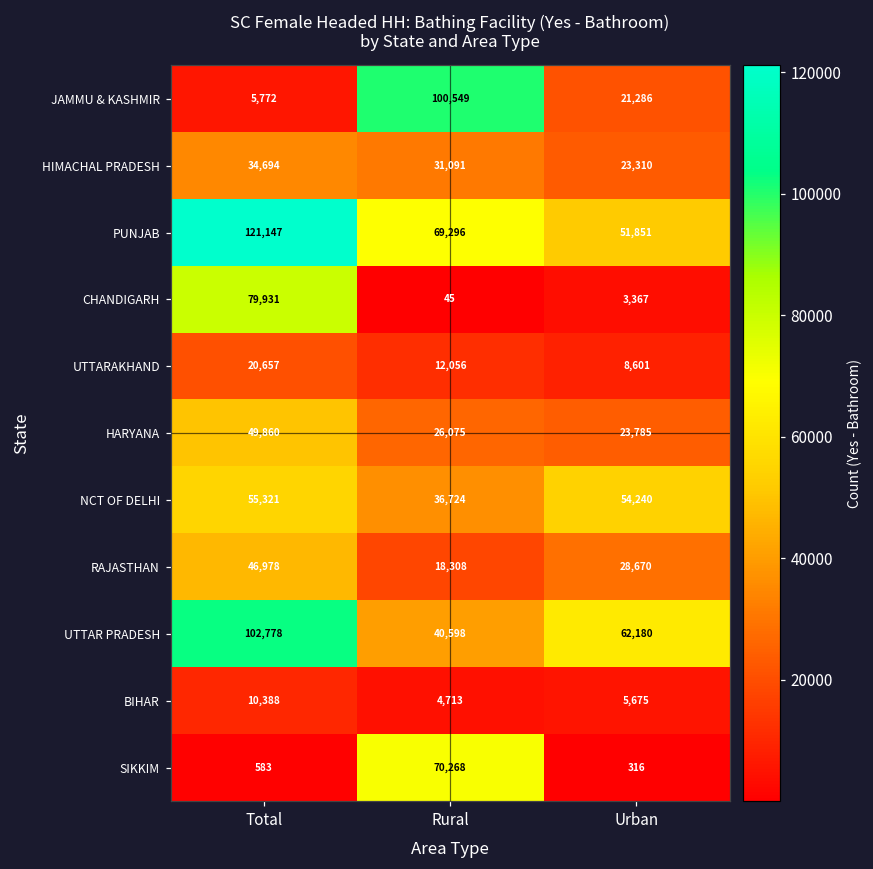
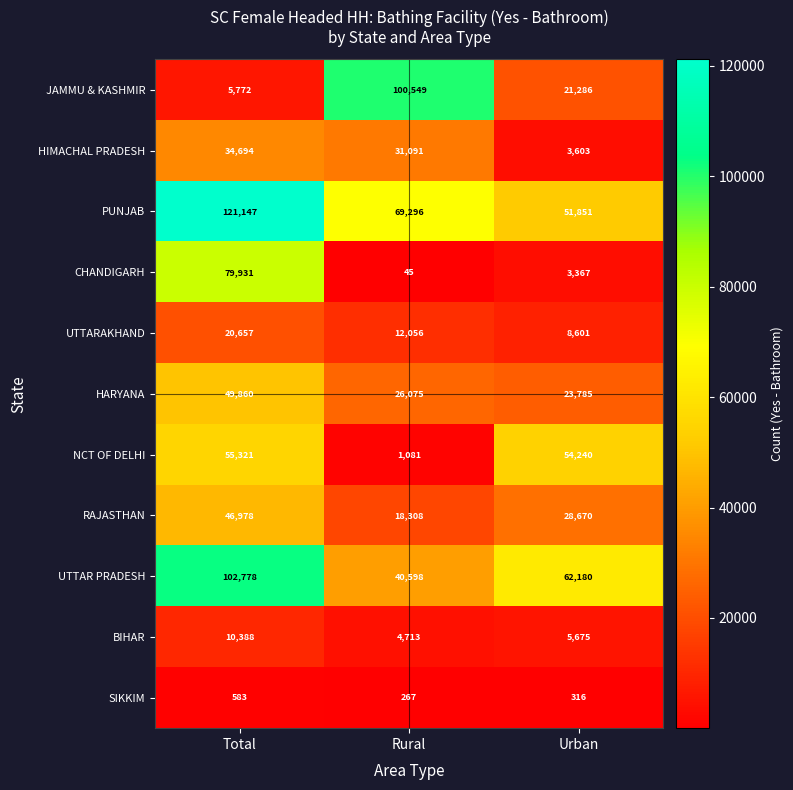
HIMACHAL PRADESH, Urban: 23,310 -> 3,603
NCT OF DELHI, Rural: 36,724 -> 1,081
SIKKIM, Rural: 70,268 -> 267
